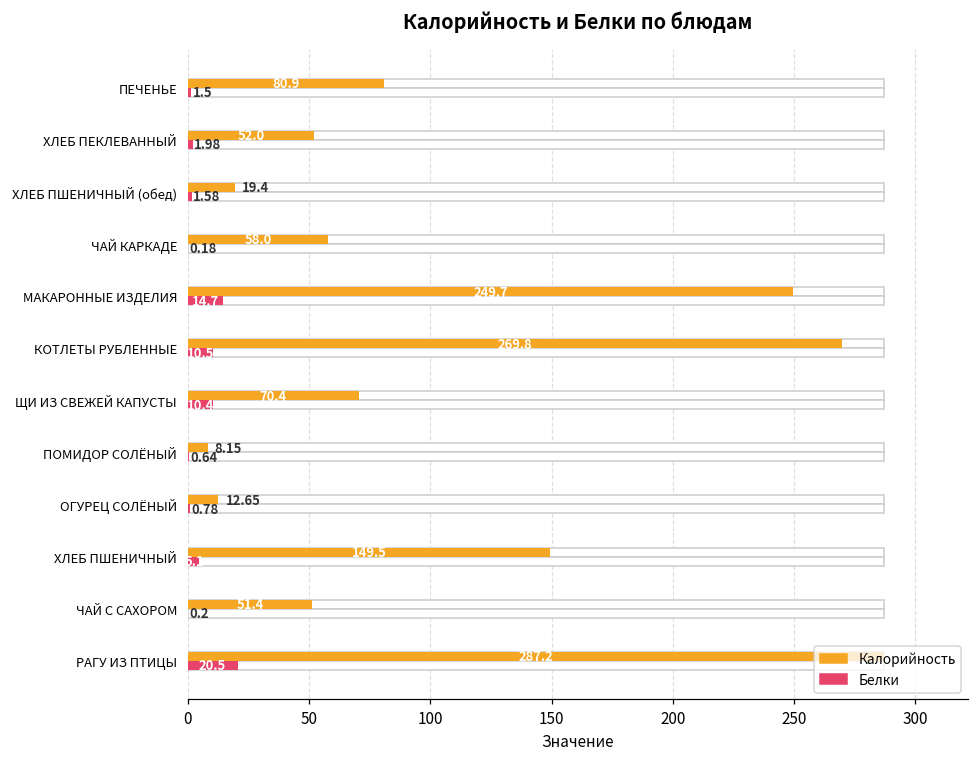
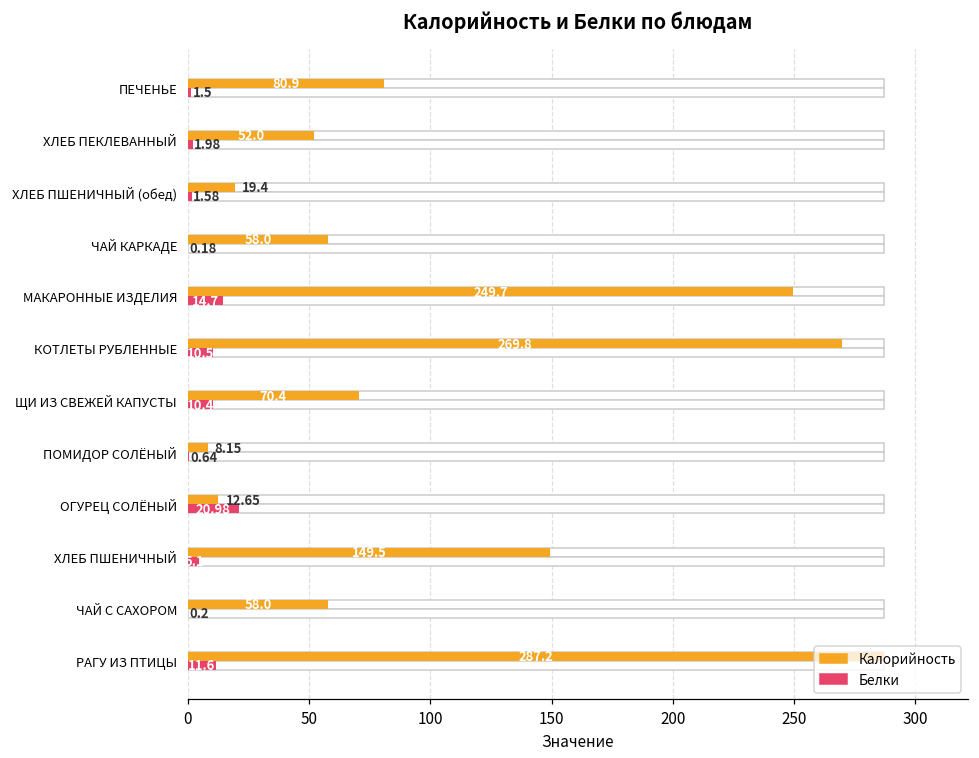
Белки, ОГУРЕЦ СОЛЁНЫЙ: 0.78 -> 20.98
Калорийность, ЧАЙ С САХОРОМ: 51.4 -> 58.0
Белки, РАГУ ИЗ ПТИЦЫ: 20.5 -> 11.6
